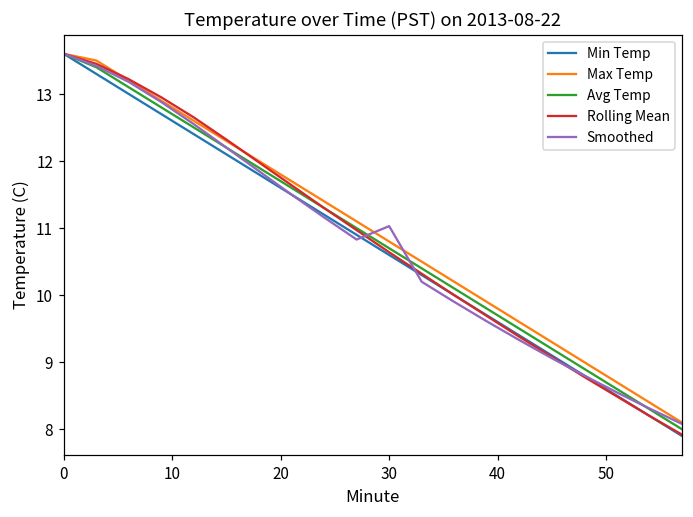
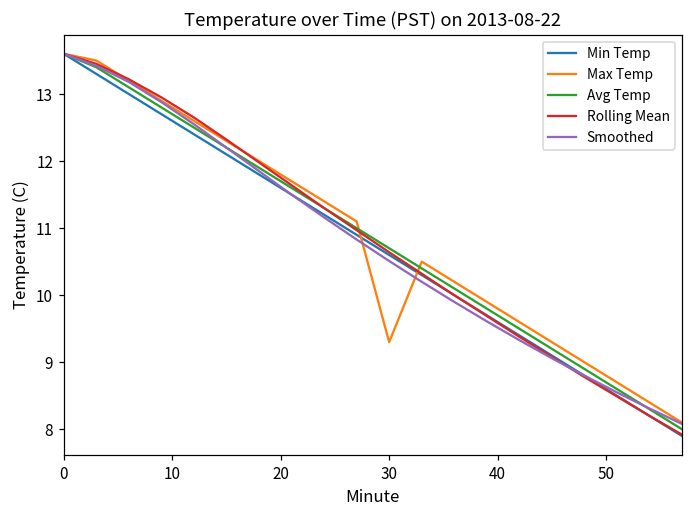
Max Temp, 30: 10.8 -> 9.3
Smoothed, 30: 11.0 -> 10.5
